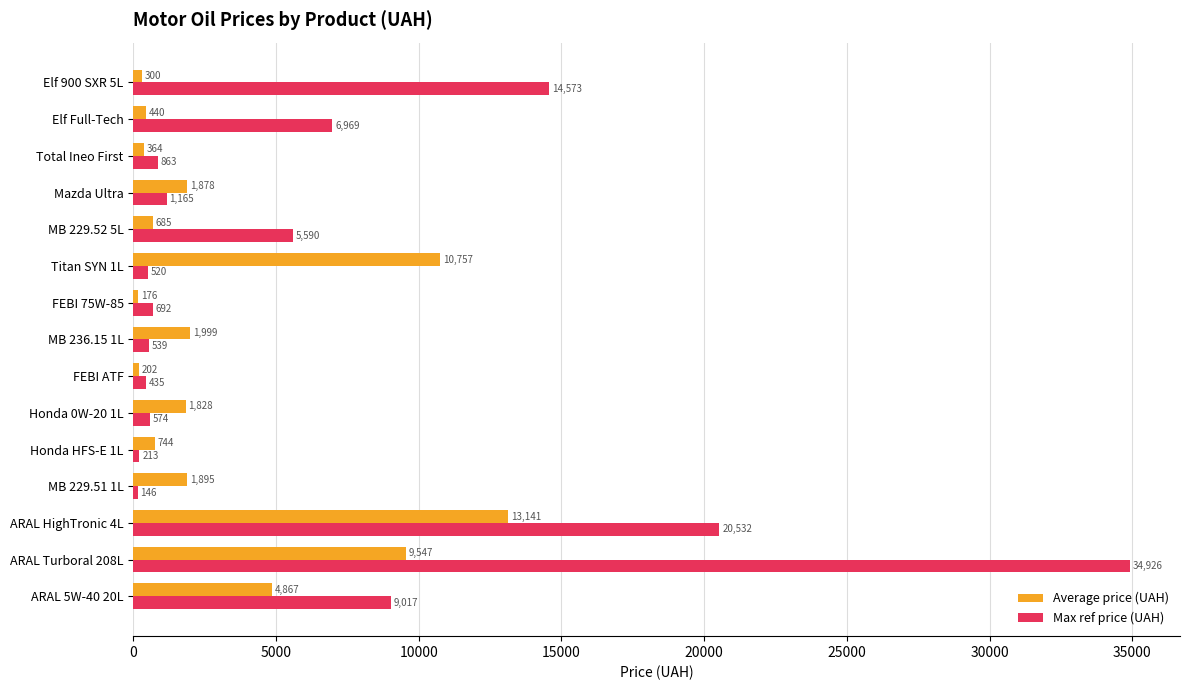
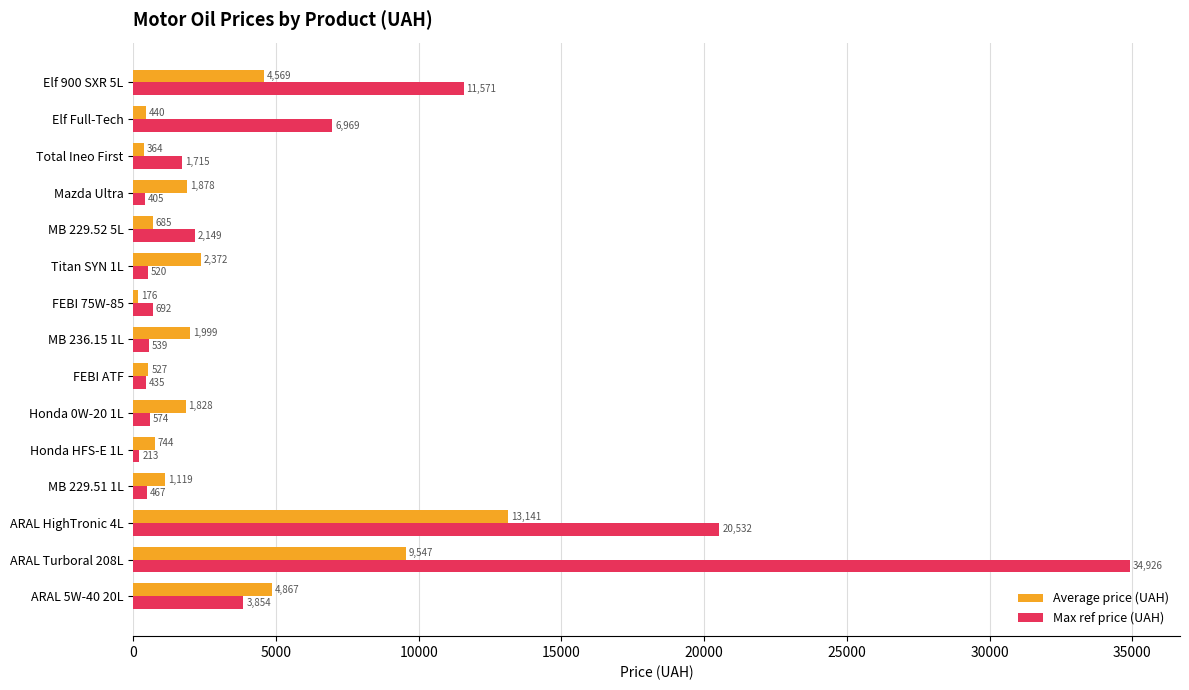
Average price (UAH), Elf 900 SXR 5L: 300 -> 4,569
Max ref price (UAH), Elf 900 SXR 5L: 14,573 -> 11,571
Max ref price (UAH), Total Ineo First: 863 -> 1,715
Max ref price (UAH), Mazda Ultra: 1,165 -> 405
Max ref price (UAH), MB 229.52 5L: 5,590 -> 2,149
Average price (UAH), Titan SYN 1L: 10,757 -> 2,372
Average price (UAH), FEBI ATF: 202 -> 527
Average price (UAH), MB 229.51 1L: 1,895 -> 1,119
Max ref price (UAH), MB 229.51 1L: 146 -> 467
Max ref price (UAH), ARAL 5W-40 20L: 9,017 -> 3,854
